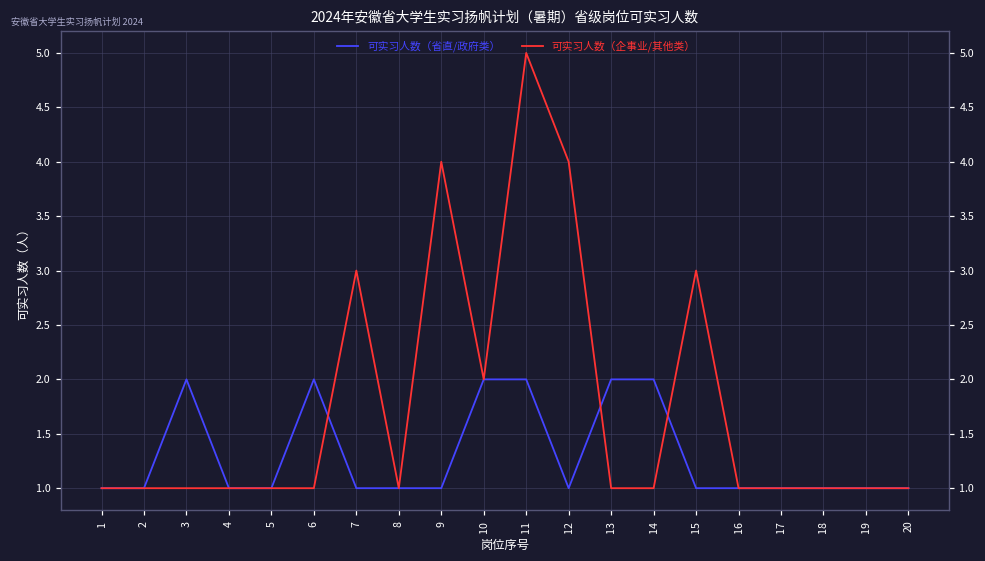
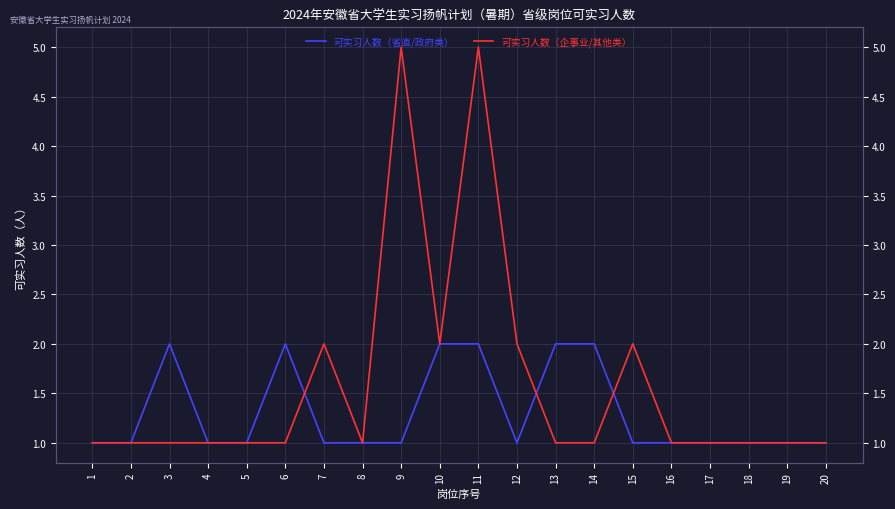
可实习人数（企事业/其他类）, 7: 3 -> 2
可实习人数（企事业/其他类）, 9: 4 -> 5
可实习人数（企事业/其他类）, 12: 4 -> 2
可实习人数（企事业/其他类）, 15: 3 -> 2
